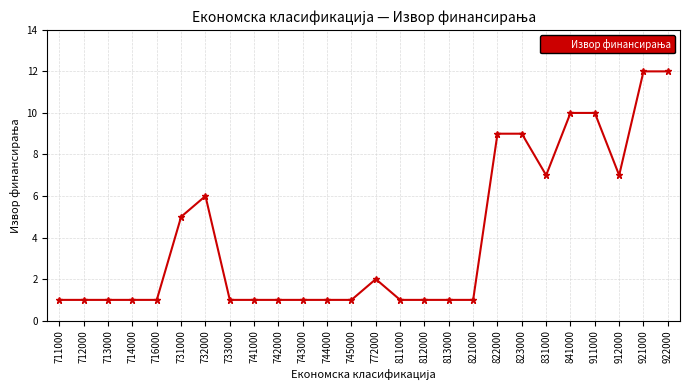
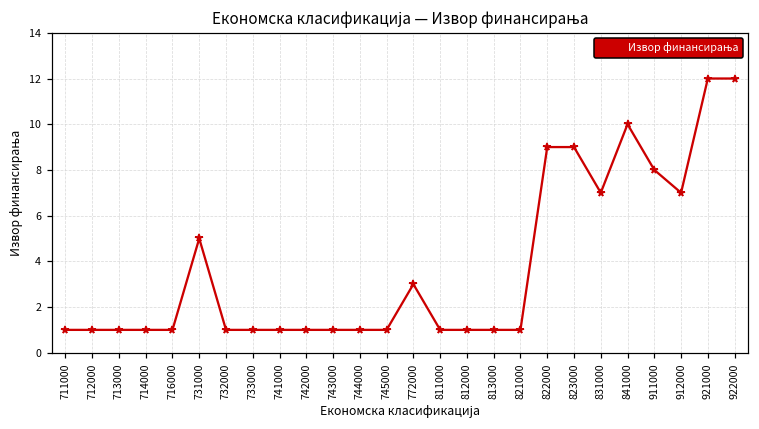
732000: 6 -> 1
772000: 2 -> 3
911000: 10 -> 8
